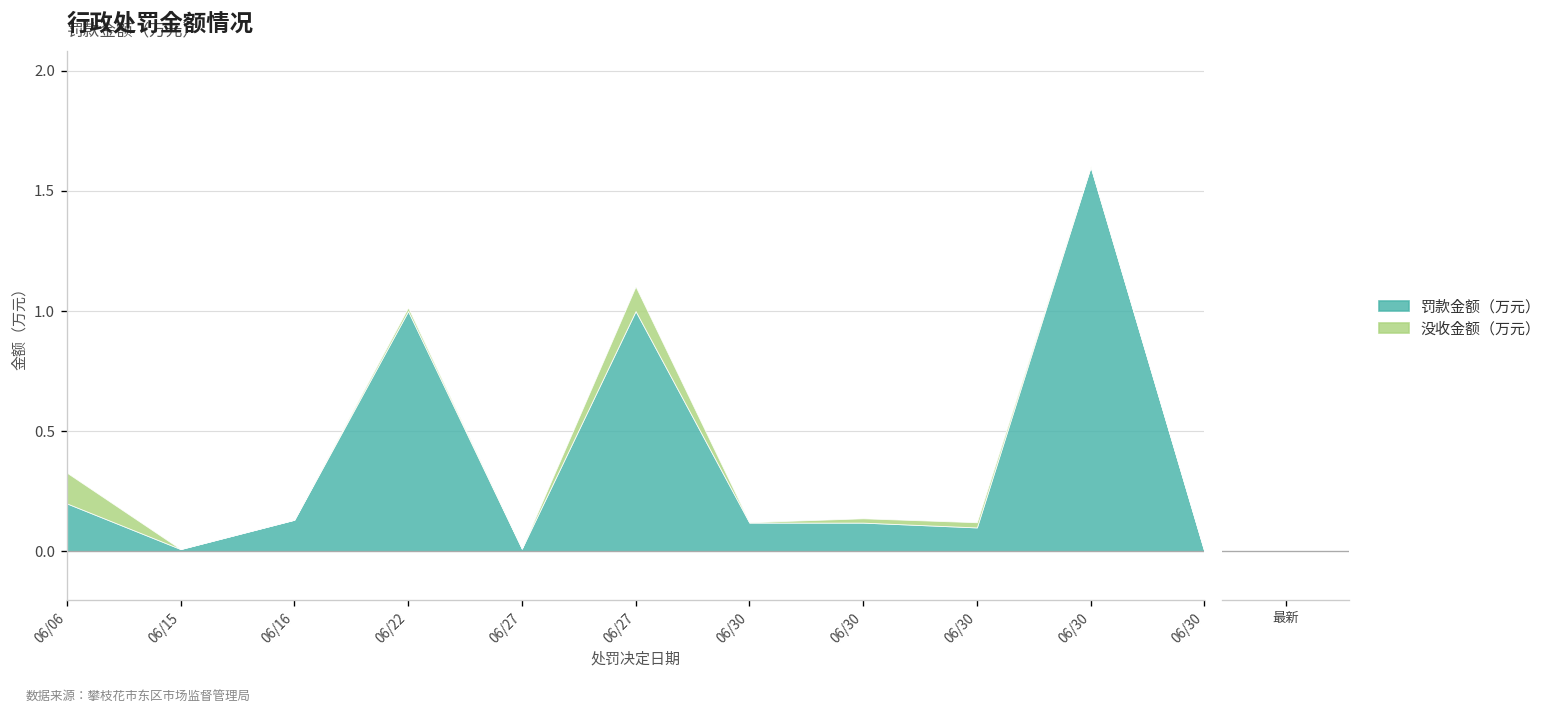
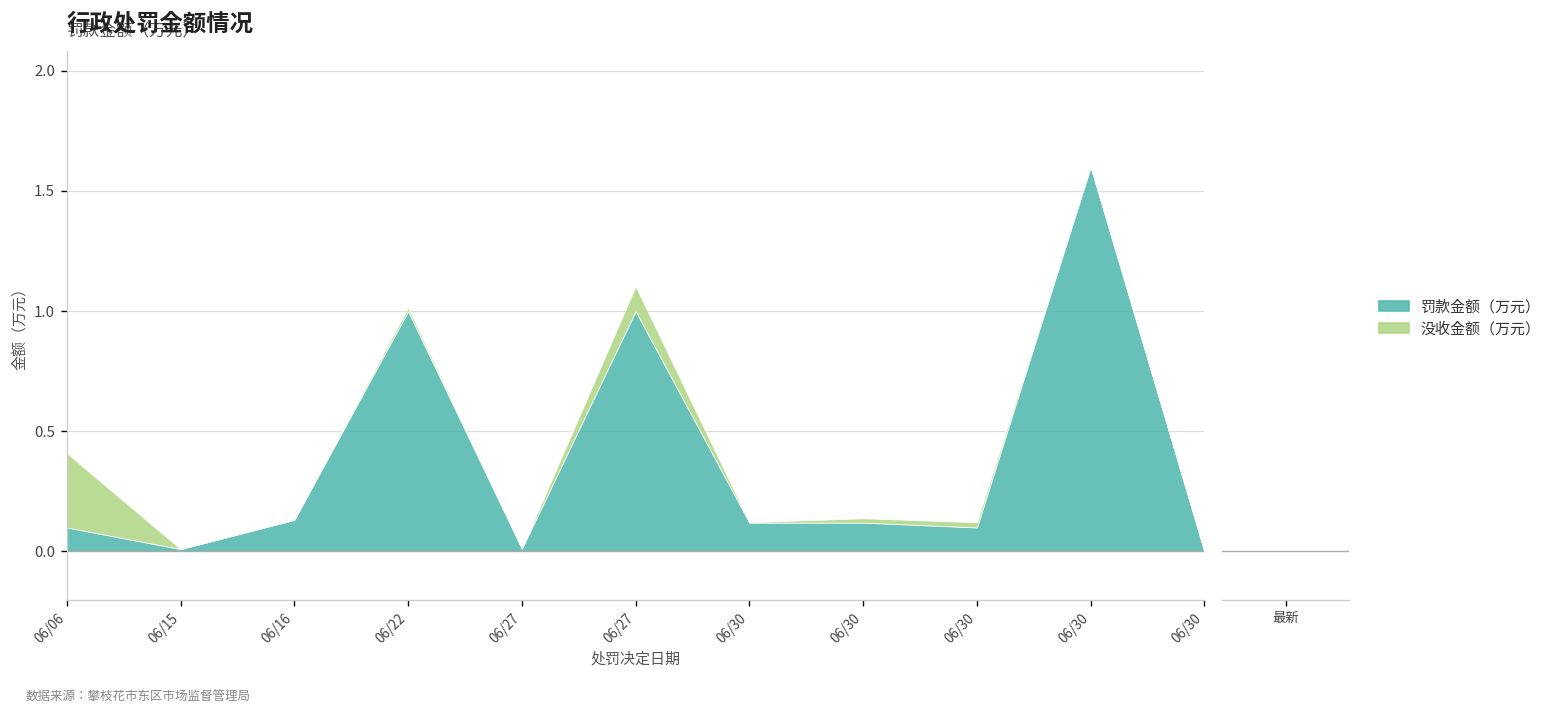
行政处罚金额情况, 罚款金额（万元）, 06/06: 0.2 -> 0.1
行政处罚金额情况, 没收金额（万元）, 06/06: 0.13 -> 0.31
